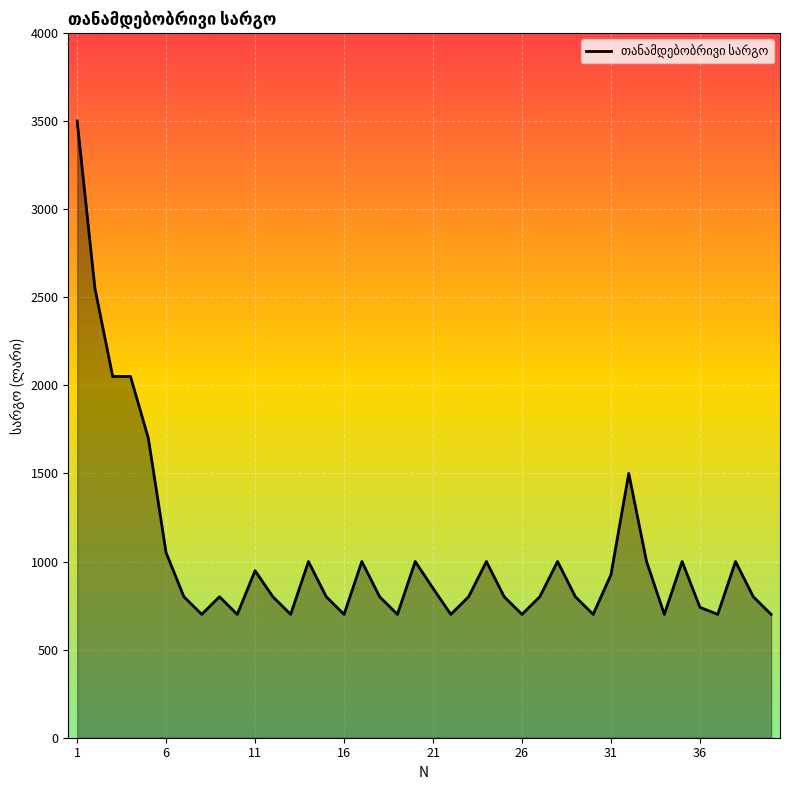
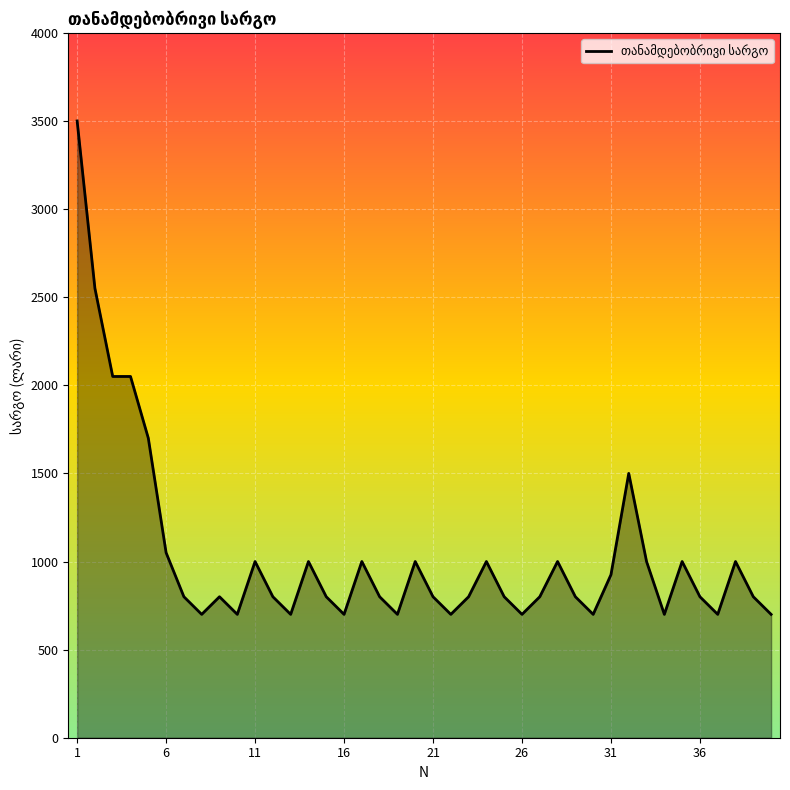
11: 950 -> 1000
21: 850 -> 800
36: 740 -> 800
